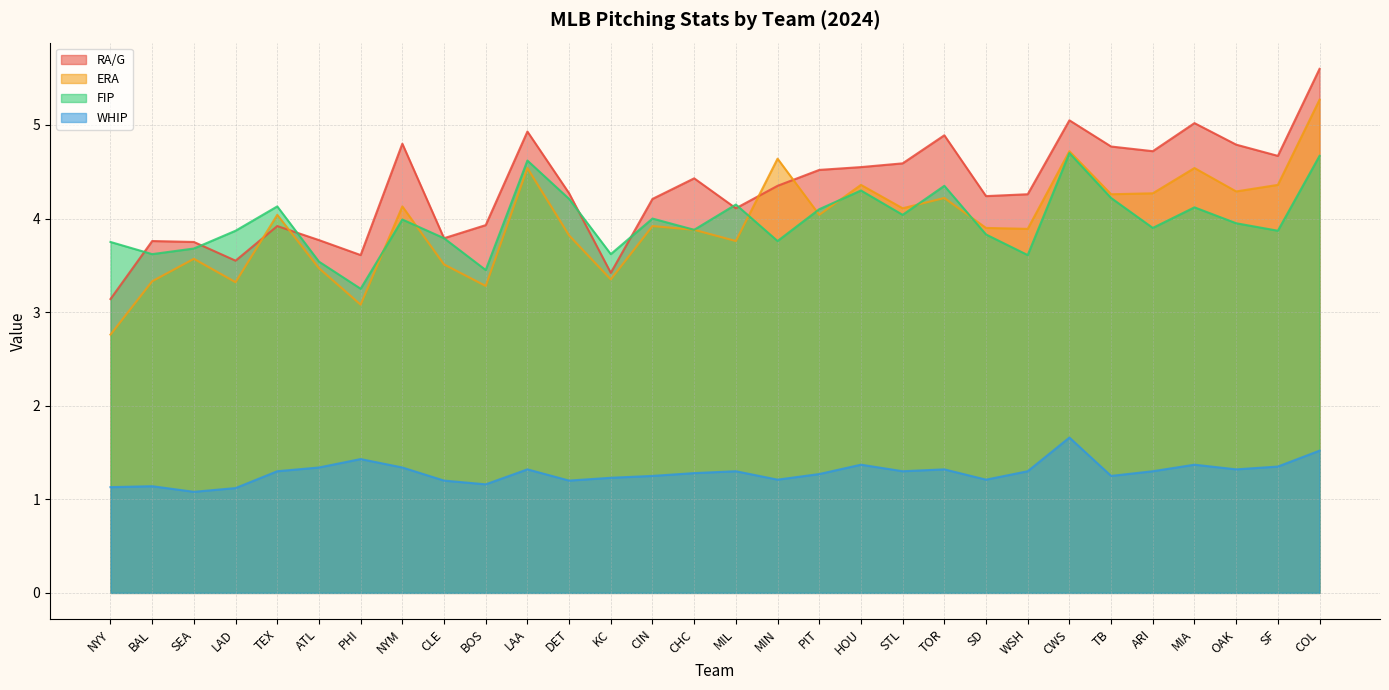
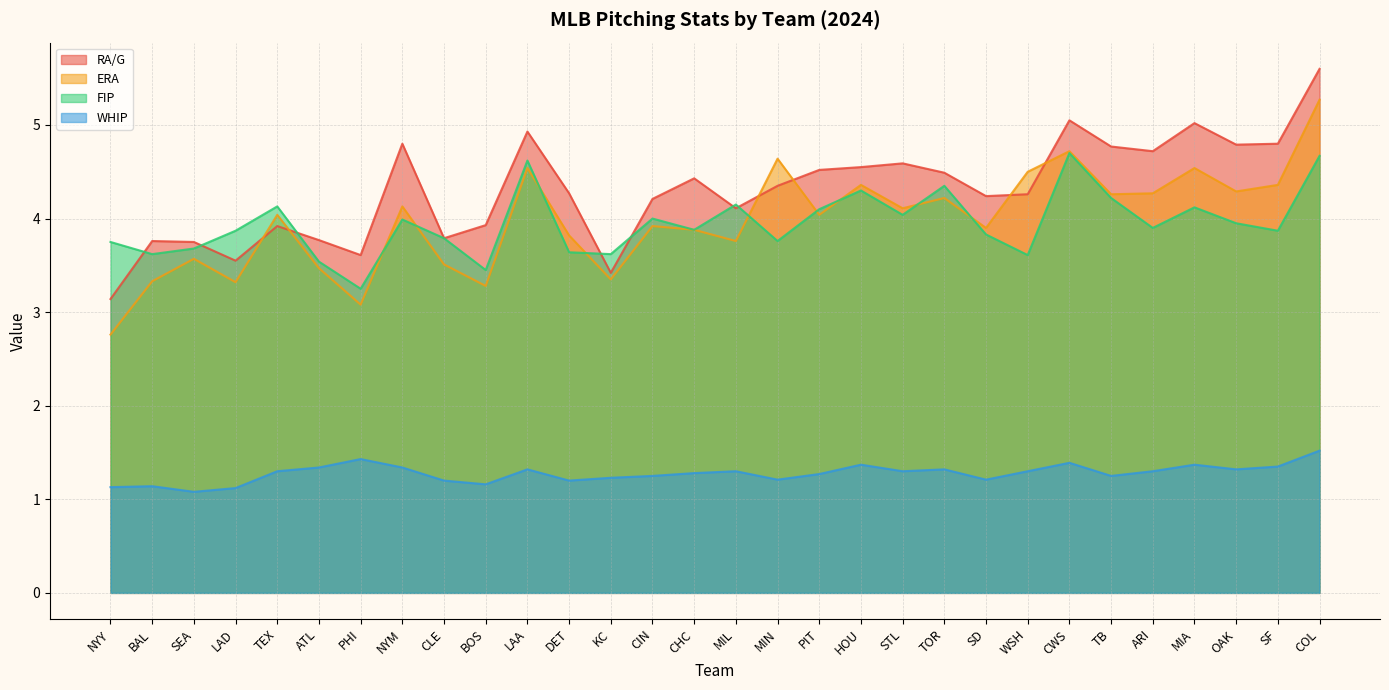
FIP, DET: 4.2 -> 3.6
RA/G, TOR: 4.9 -> 4.5
ERA, WSH: 3.9 -> 4.5
WHIP, CWS: 1.7 -> 1.4
RA/G, SF: 4.7 -> 4.8
